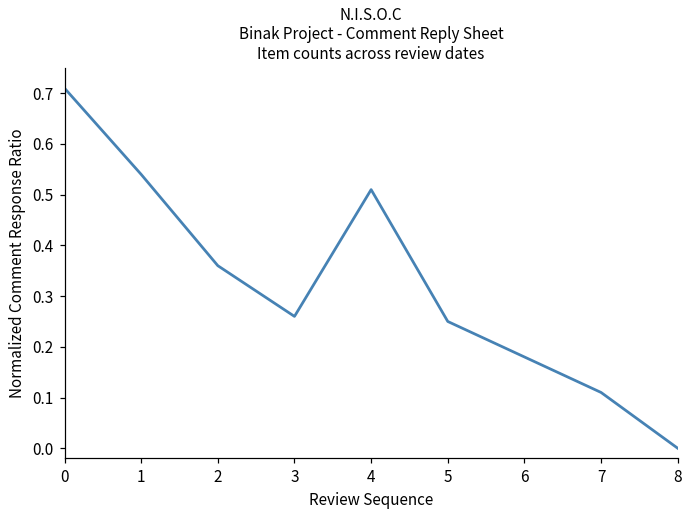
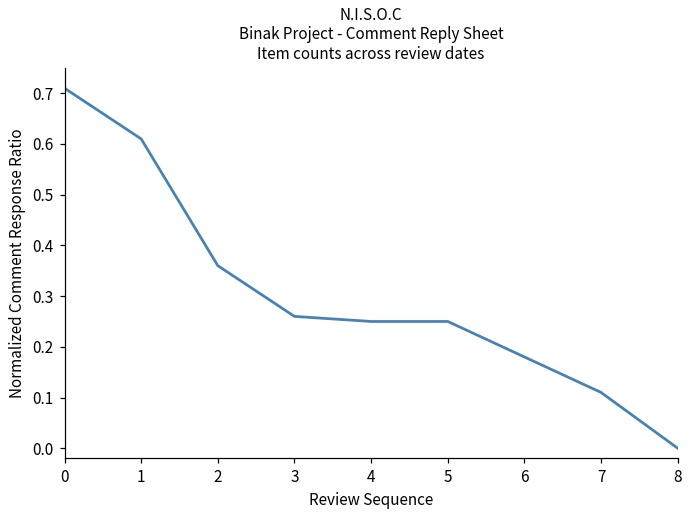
1: 0.54 -> 0.61
4: 0.51 -> 0.25
